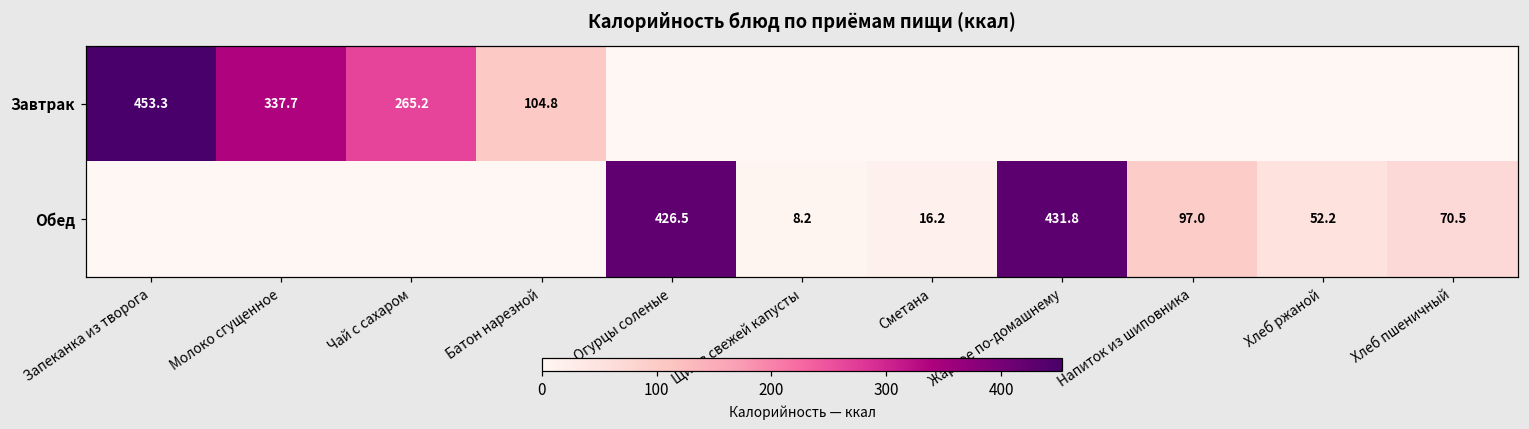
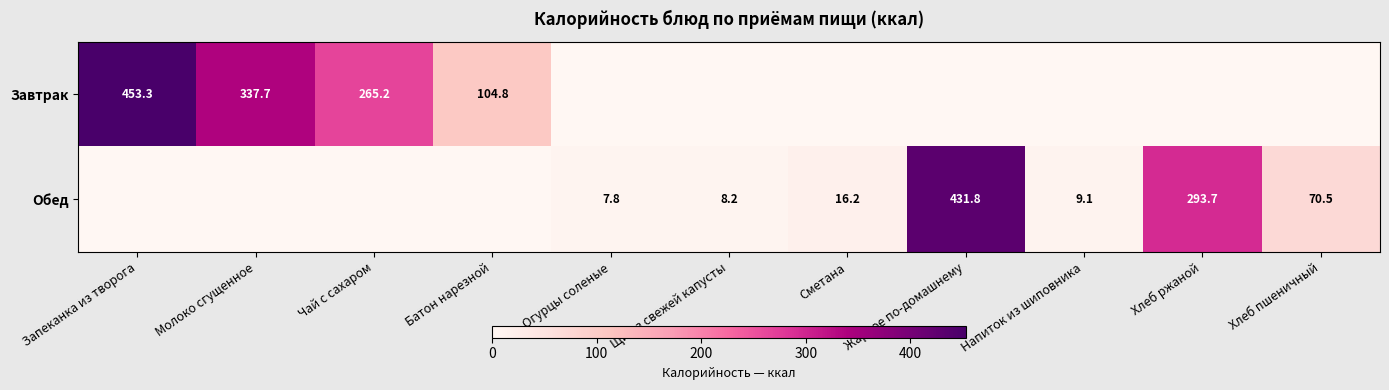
Обед, Огурцы соленые: 426.5 -> 7.8
Обед, Напиток из шиповника: 97.0 -> 9.1
Обед, Хлеб ржаной: 52.2 -> 293.7
